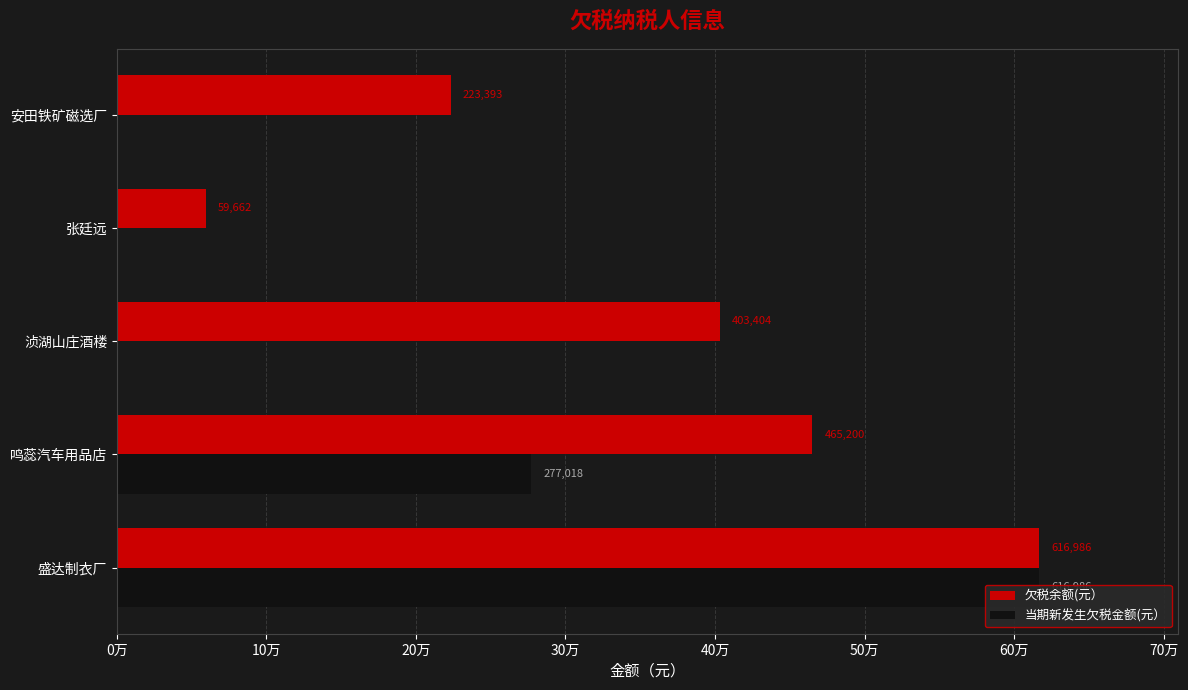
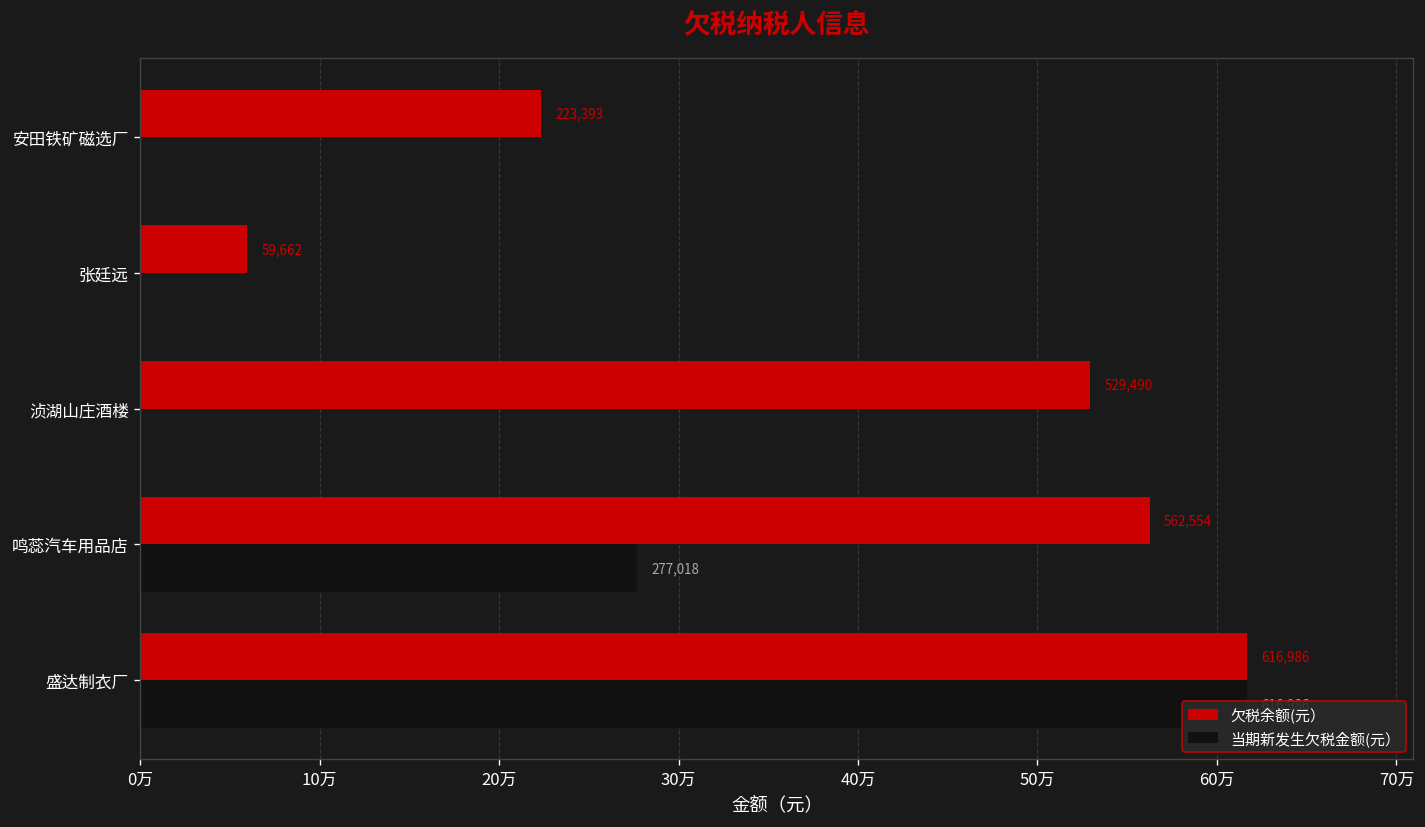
欠税余额(元）, 浈湖山庄酒楼: 403,404 -> 529,490
欠税余额(元）, 鸣蕊汽车用品店: 465,200 -> 562,554
